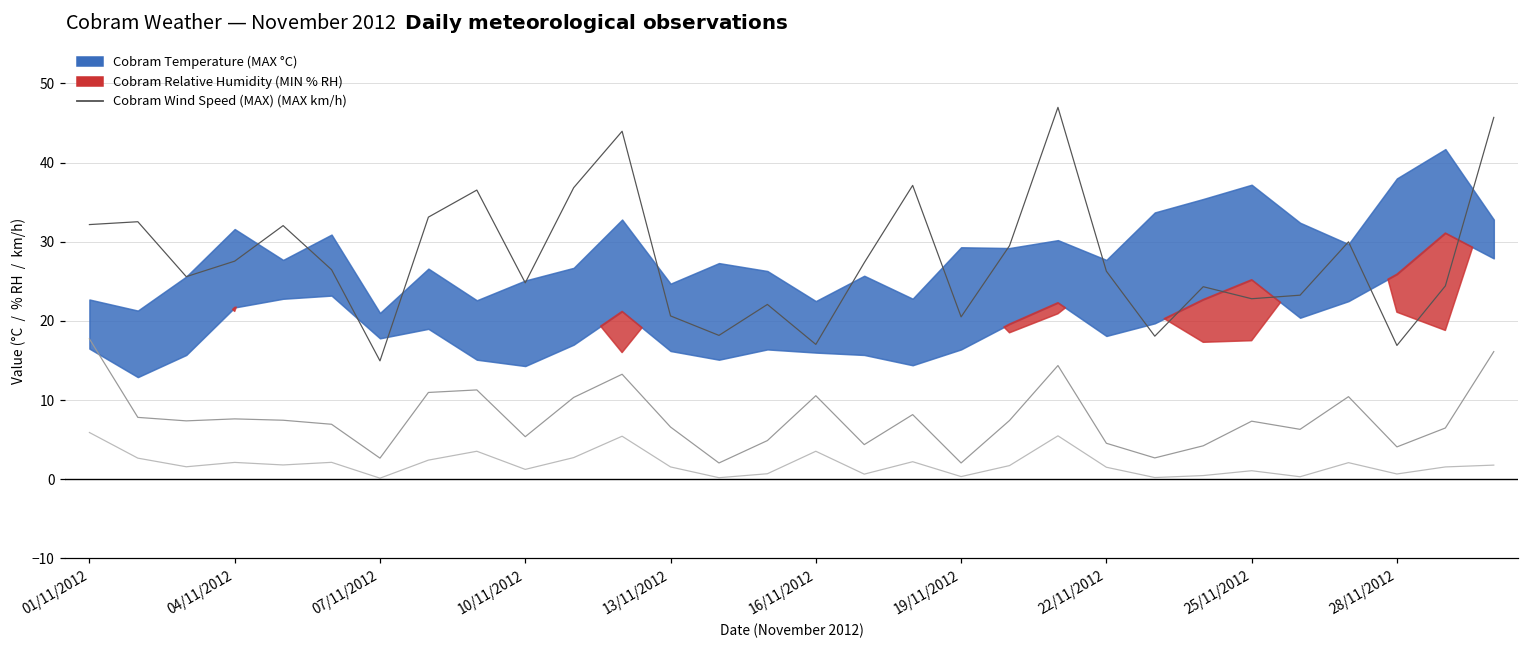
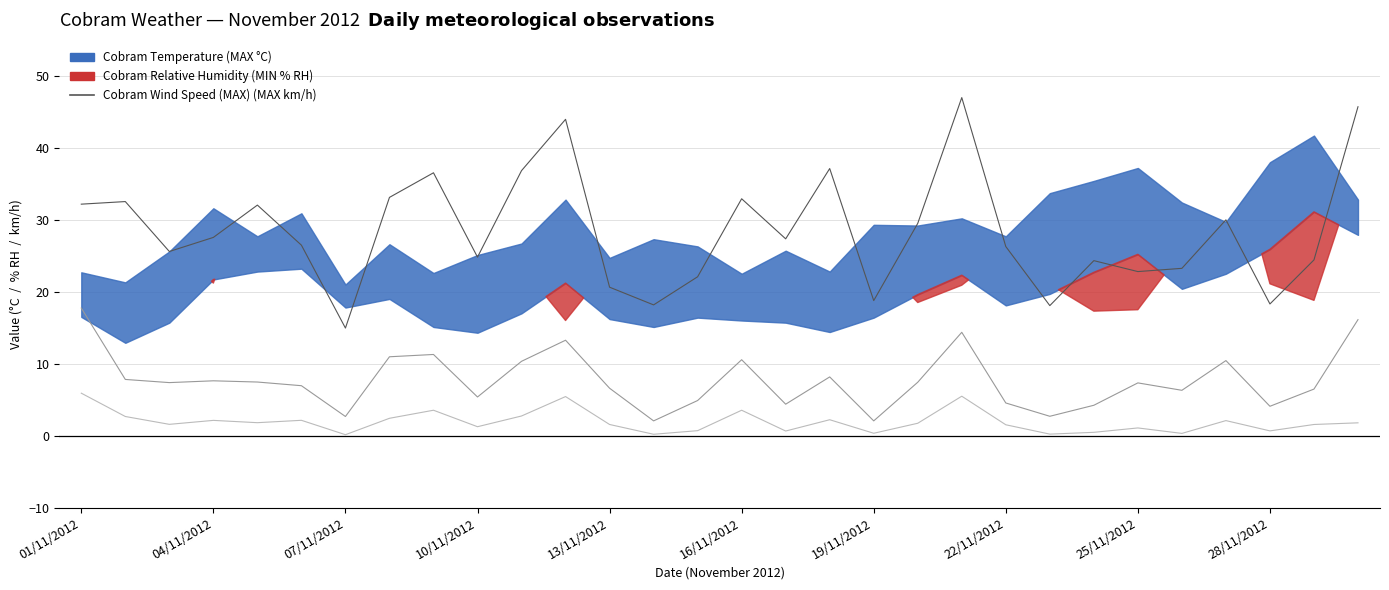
Cobram Wind Speed (MAX) (MAX km/h), 16/11/2012: 17 -> 33
Cobram Wind Speed (MAX) (MAX km/h), 19/11/2012: 21 -> 19
Cobram Wind Speed (MAX) (MAX km/h), 28/11/2012: 17 -> 18
